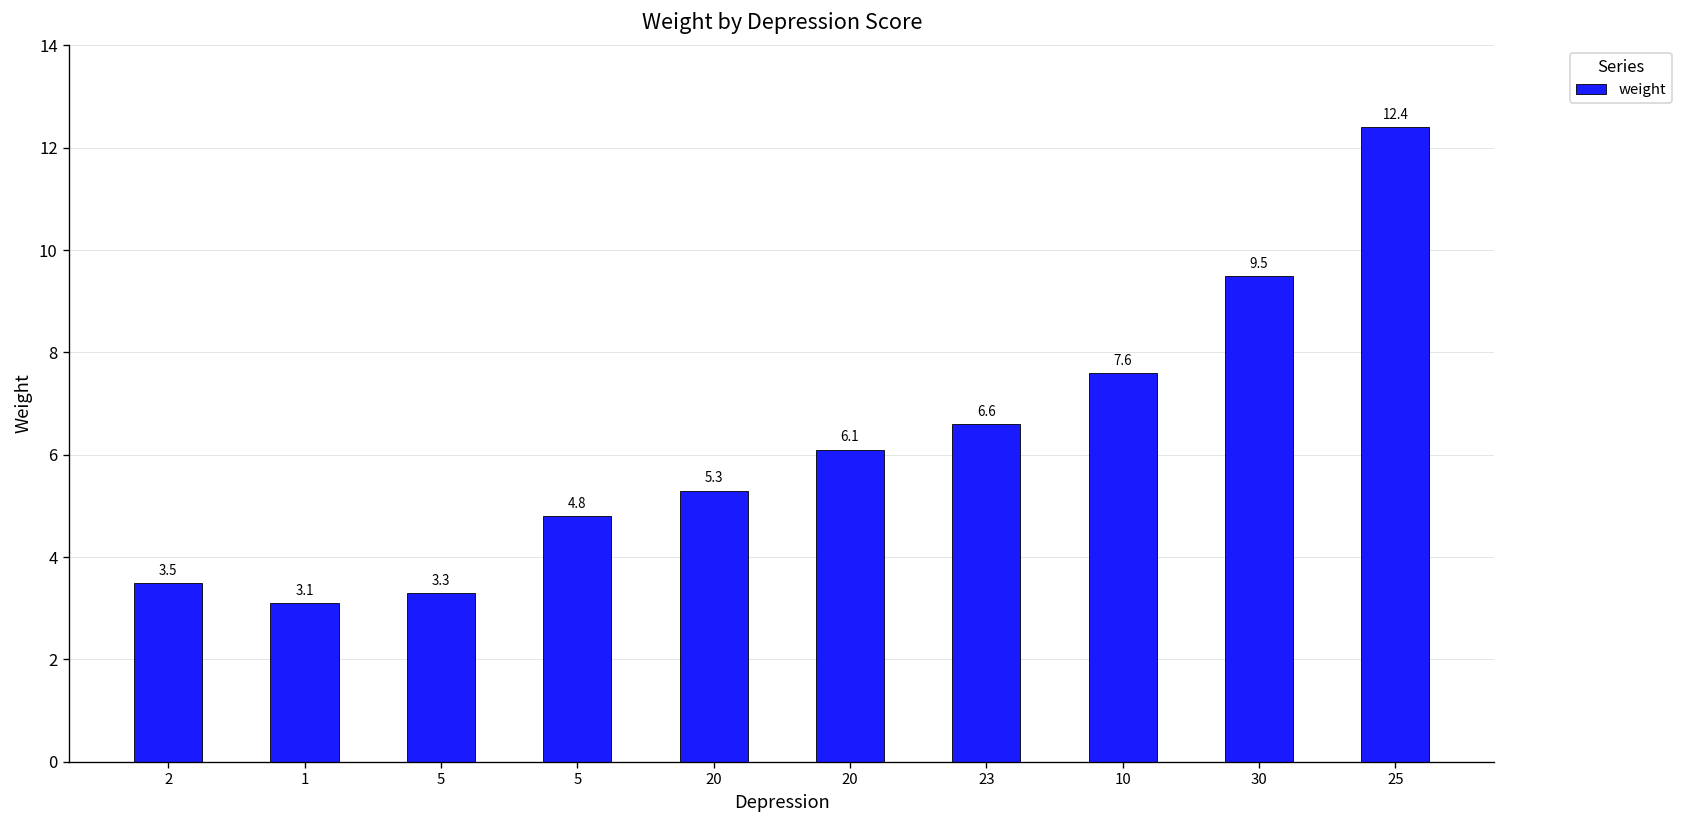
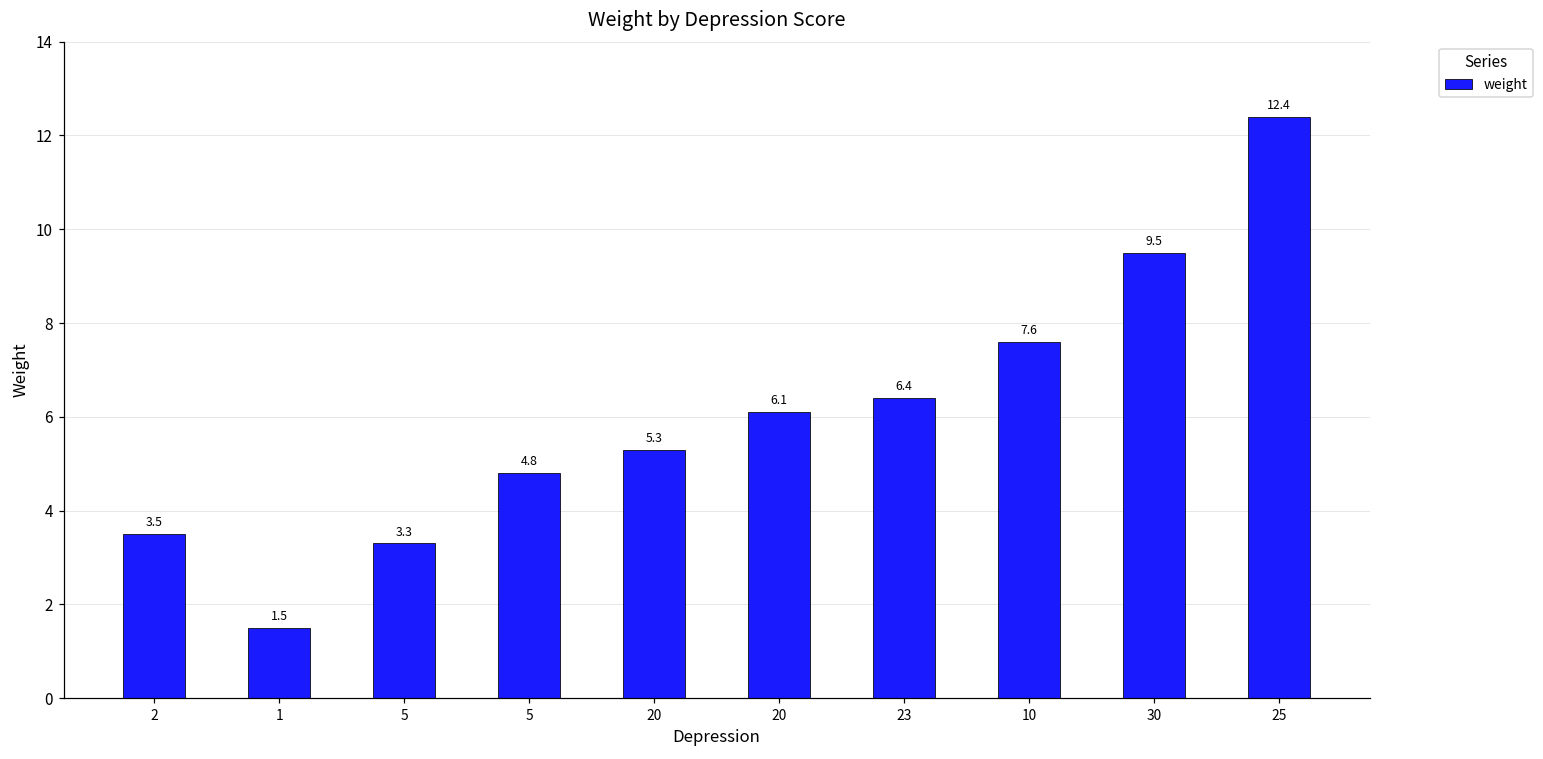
1: 3.1 -> 1.5
23: 6.6 -> 6.4
